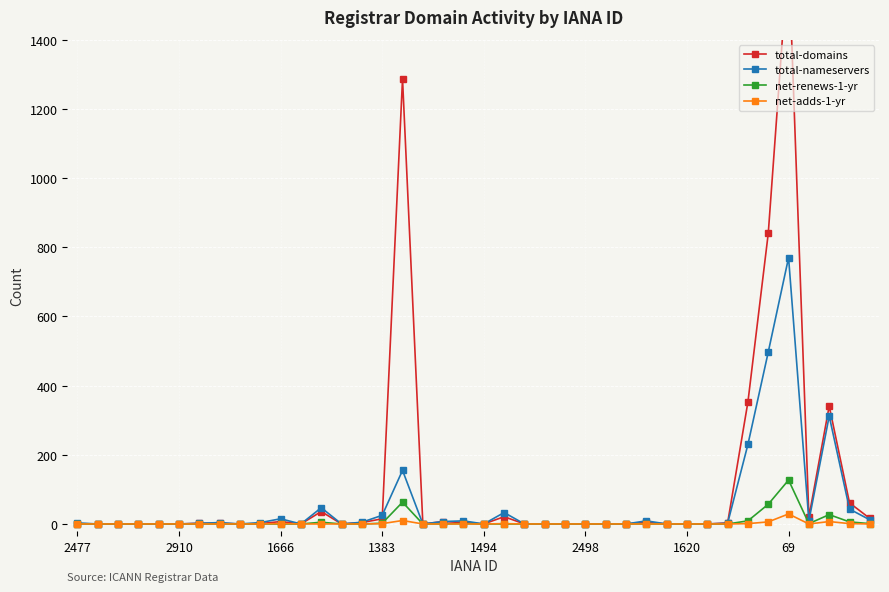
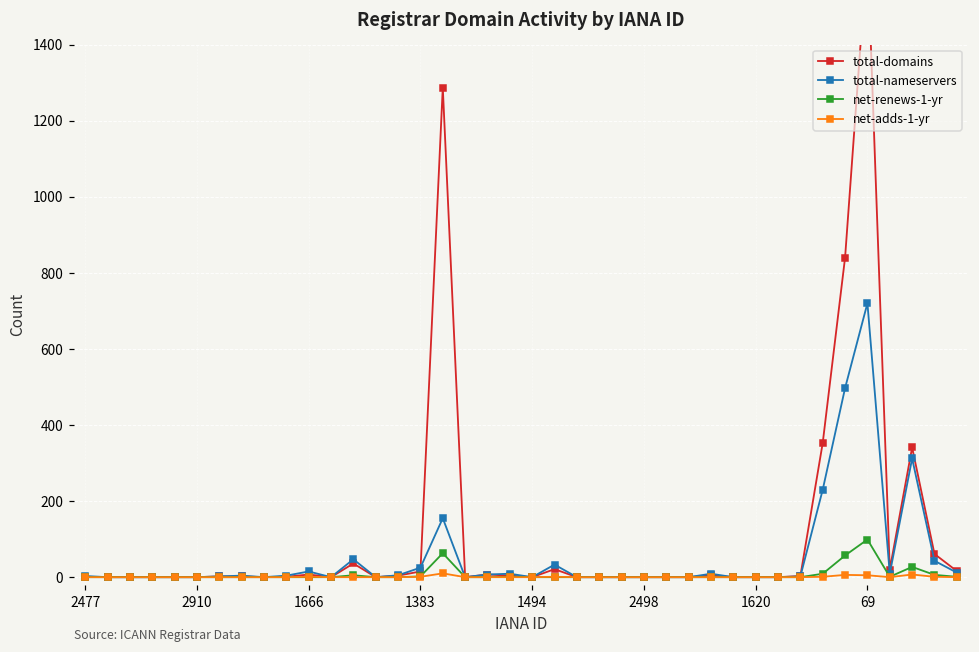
total-nameservers, 69: 770 -> 720
net-renews-1-yr, 69: 130 -> 100
net-adds-1-yr, 69: 30 -> 10
